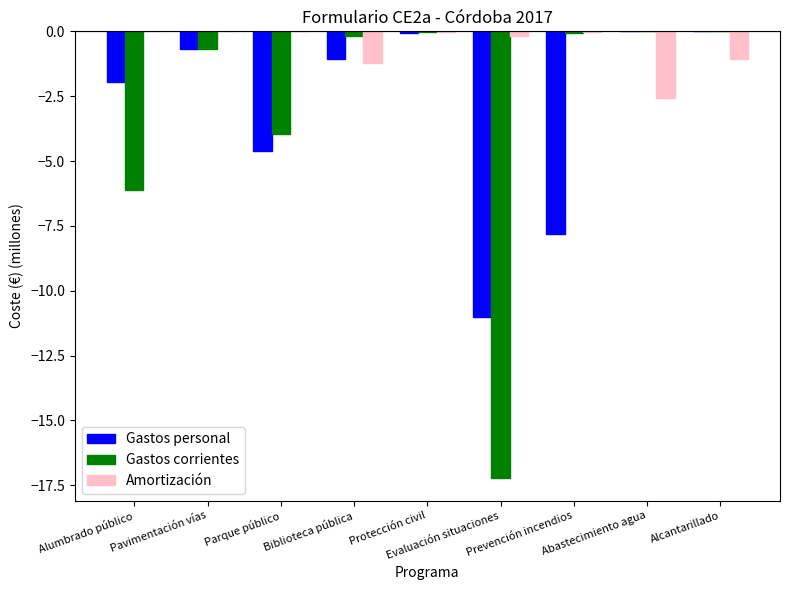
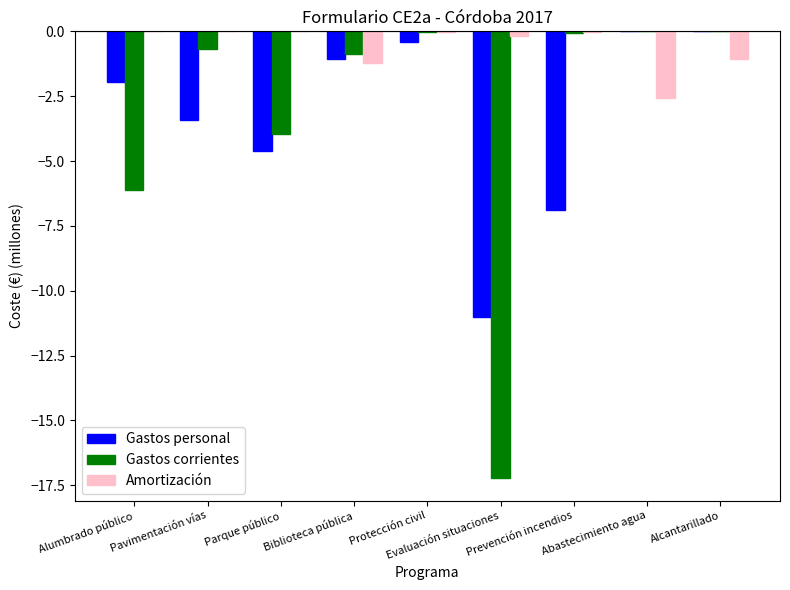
Gastos personal, Pavimentación vías: -0.7 -> -3.4
Gastos corrientes, Biblioteca pública: -0.2 -> -0.9
Gastos personal, Protección civil: 0.0 -> -0.4
Gastos personal, Prevención incendios: -7.8 -> -6.9
